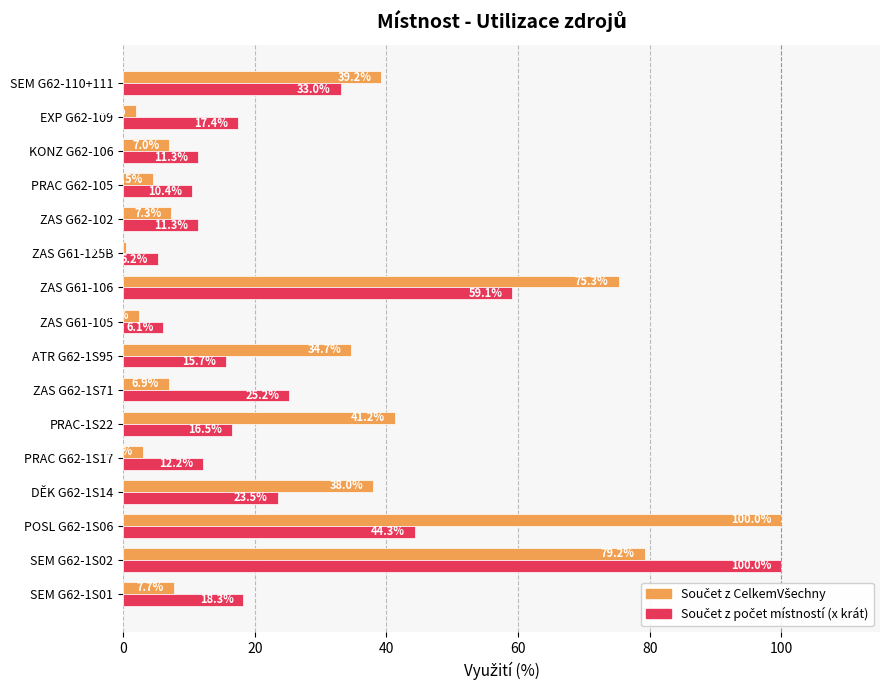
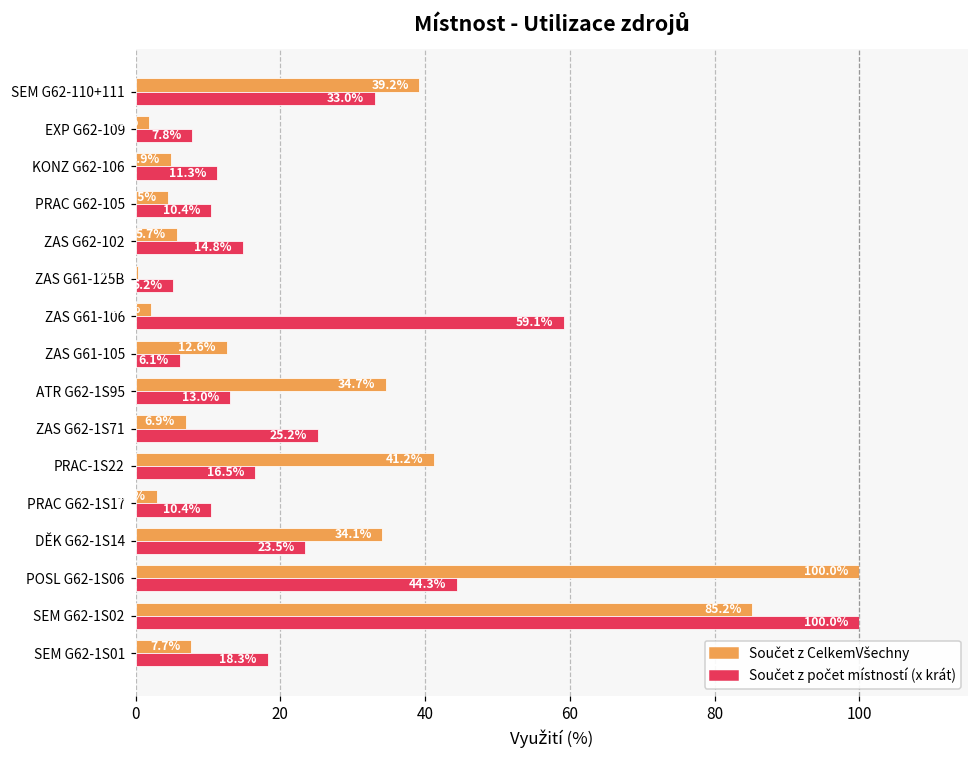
Součet z počet místností (x krát), EXP G62-109: 17.4% -> 7.8%
Součet z CelkemVšechny, KONZ G62-106: 7.0% -> 4.9%
Součet z CelkemVšechny, ZAS G62-102: 7.3% -> 5.7%
Součet z počet místností (x krát), ZAS G62-102: 11.3% -> 14.8%
Součet z CelkemVšechny, ZAS G61-106: 75 -> 2
Součet z CelkemVšechny, ZAS G61-105: 2 -> 13
Součet z počet místností (x krát), ATR G62-1S95: 15.7% -> 13.0%
Součet z počet místností (x krát), PRAC G62-1S17: 12.2% -> 10.4%
Součet z CelkemVšechny, DĚK G62-1S14: 38.0% -> 34.1%
Součet z CelkemVšechny, SEM G62-1S02: 79.2% -> 85.2%
